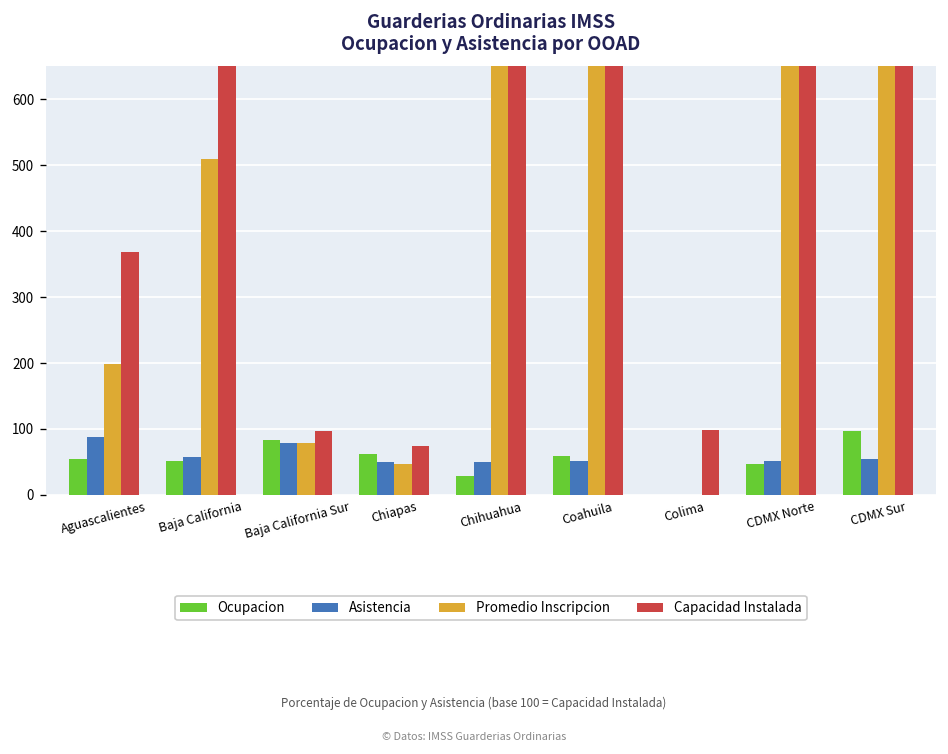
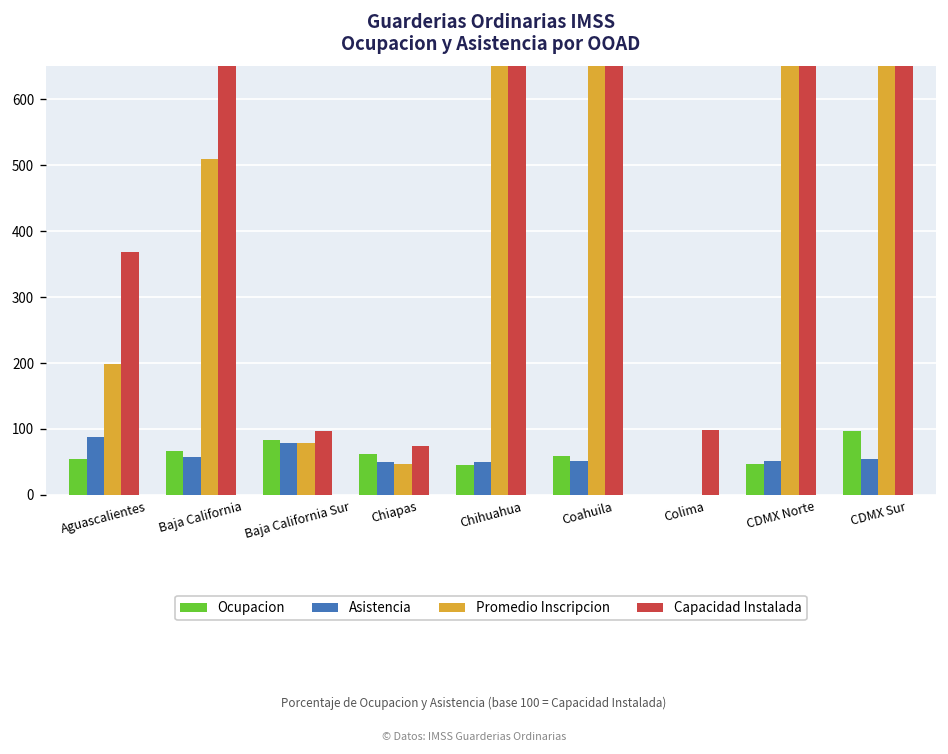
Ocupacion, Baja California: 50 -> 70
Ocupacion, Chihuahua: 30 -> 40
